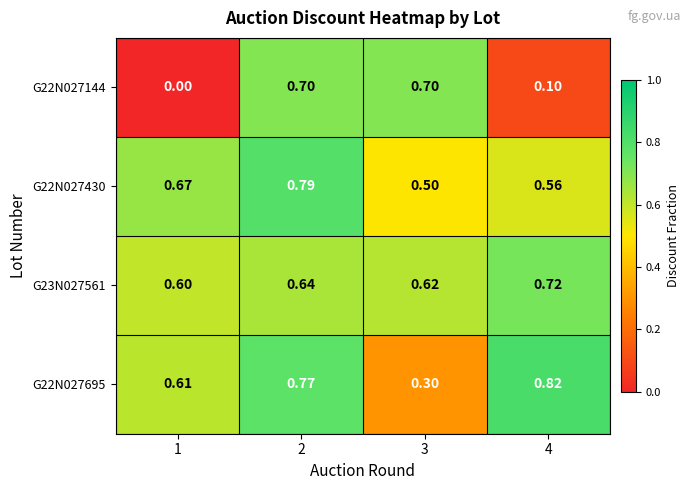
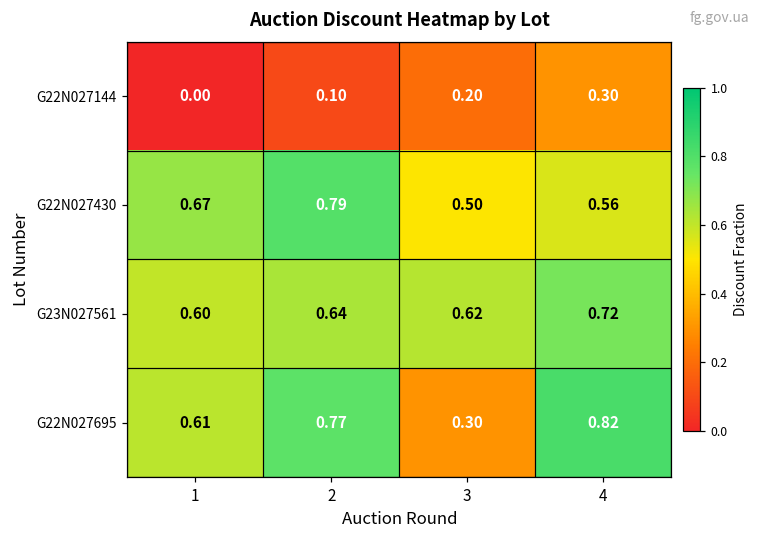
G22N027144, 2: 0.70 -> 0.10
G22N027144, 3: 0.70 -> 0.20
G22N027144, 4: 0.10 -> 0.30
